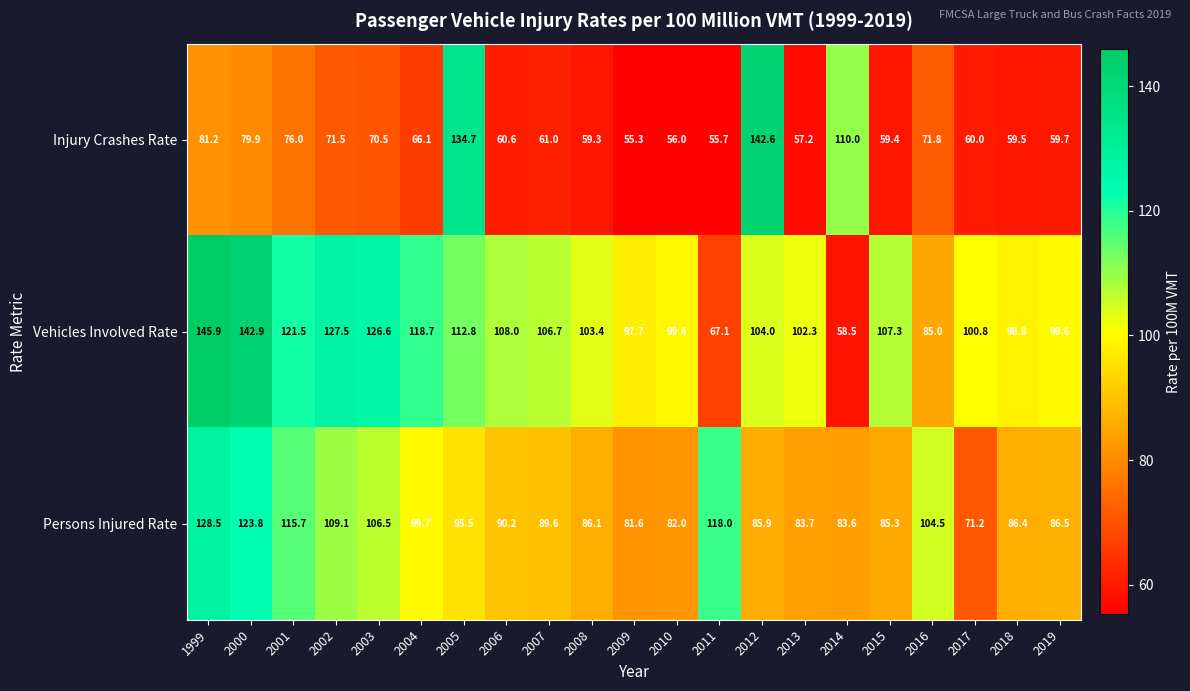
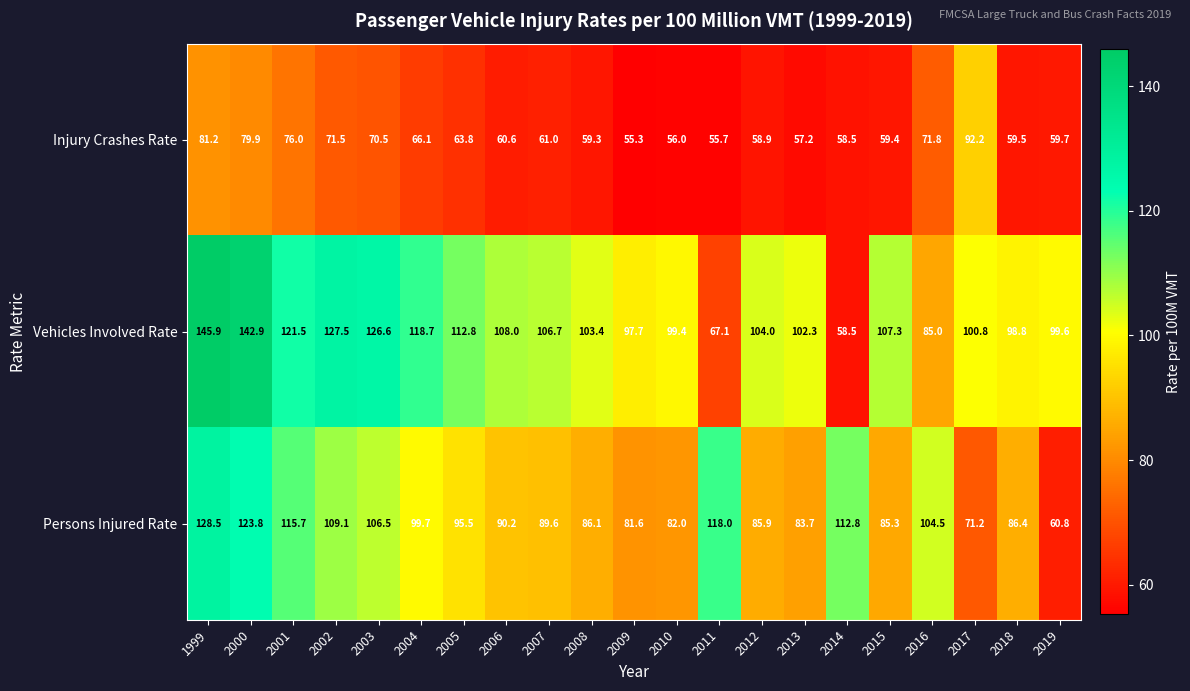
Injury Crashes Rate, 2005: 134.7 -> 63.8
Injury Crashes Rate, 2012: 142.6 -> 58.9
Injury Crashes Rate, 2014: 110.0 -> 58.5
Injury Crashes Rate, 2017: 60.0 -> 92.2
Persons Injured Rate, 2014: 83.6 -> 112.8
Persons Injured Rate, 2019: 86.5 -> 60.8
